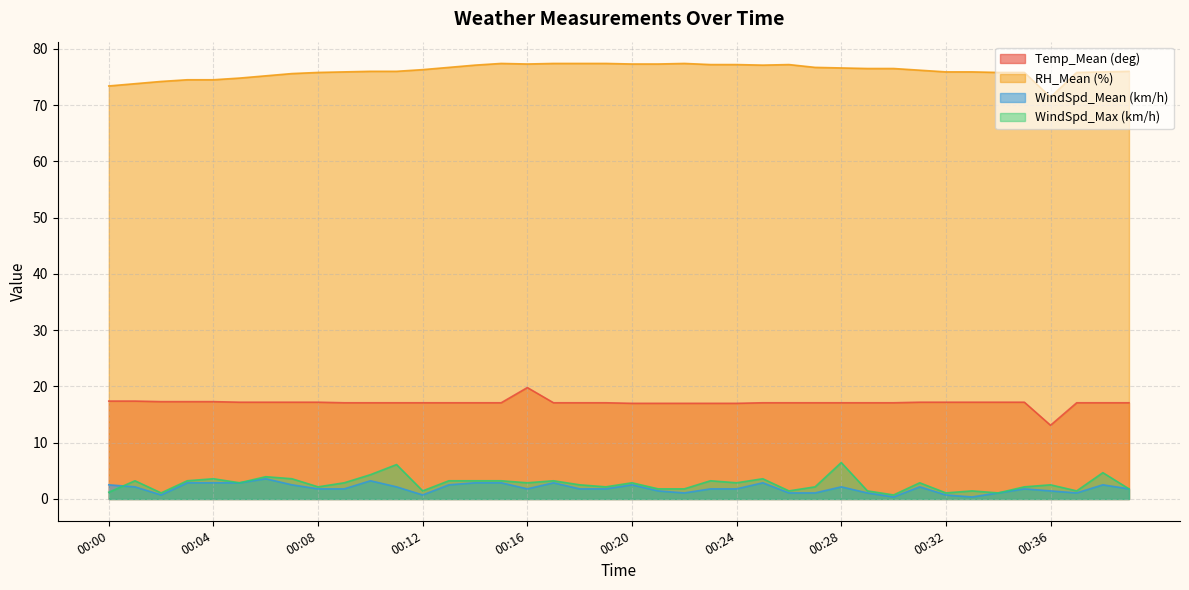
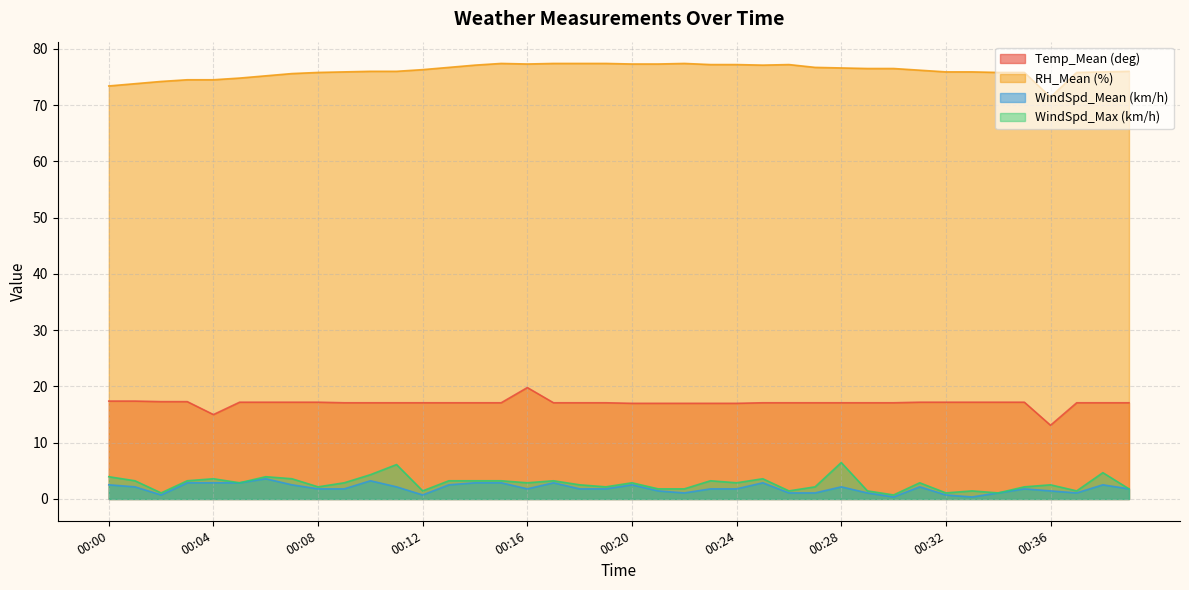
WindSpd_Max (km/h), 00:00: 1 -> 4
Temp_Mean (deg), 00:04: 17 -> 15
